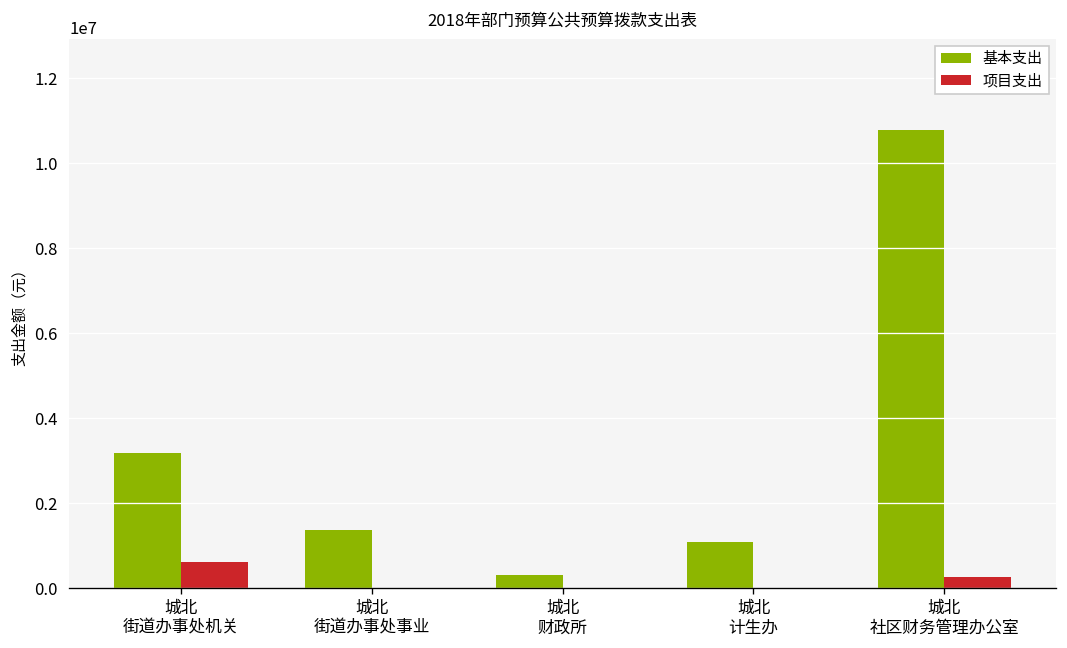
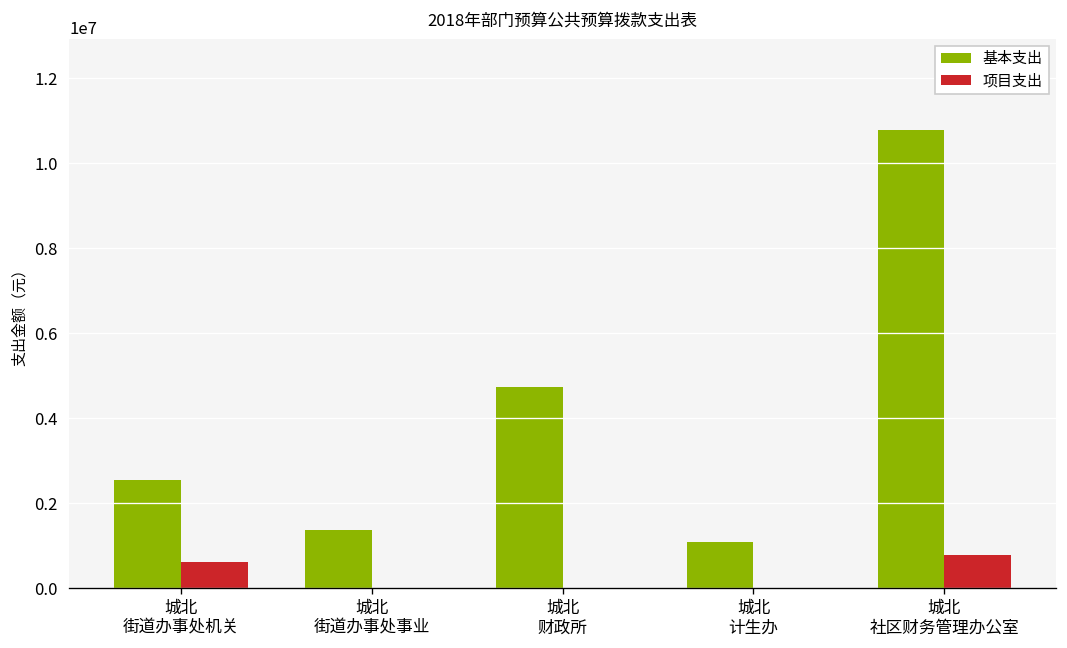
基本支出, 城北 街道办事处机关: 3200000 -> 2500000
基本支出, 城北 财政所: 300000 -> 4700000
项目支出, 城北 社区财务管理办公室: 300000 -> 800000
